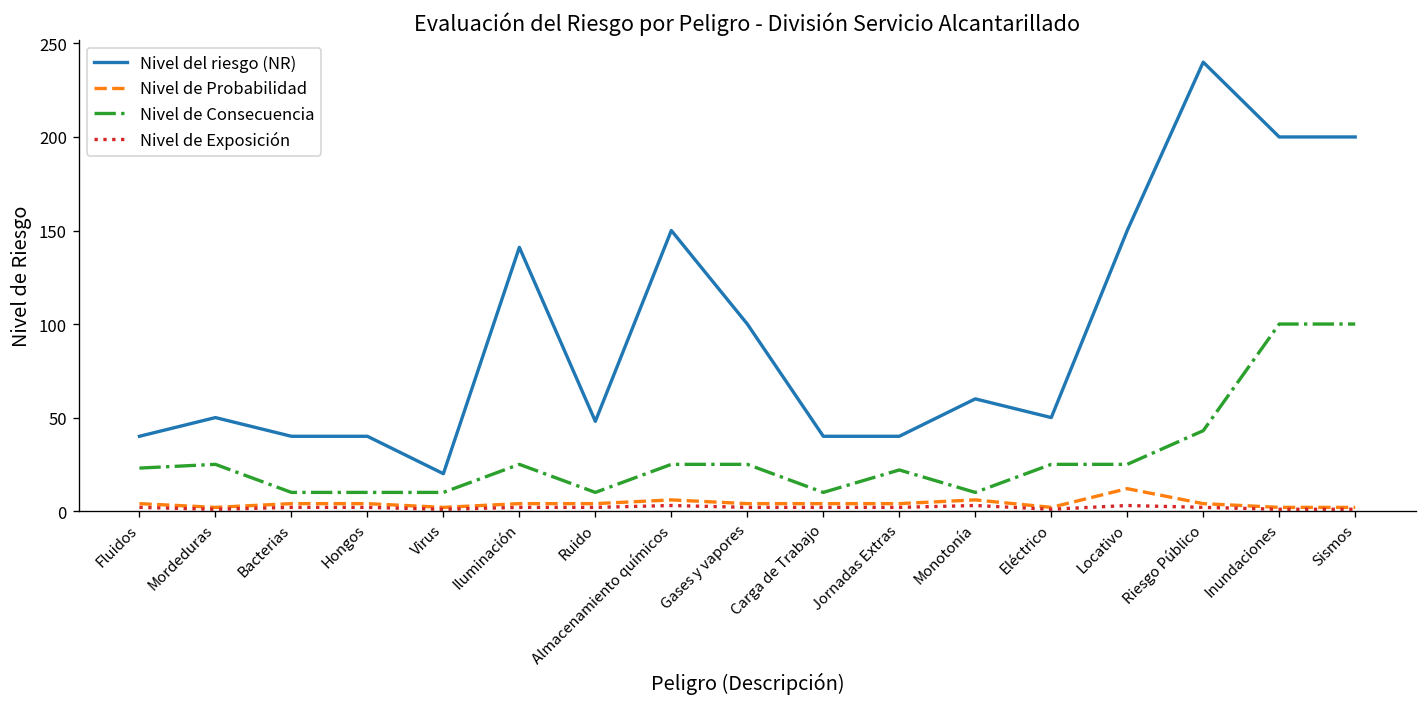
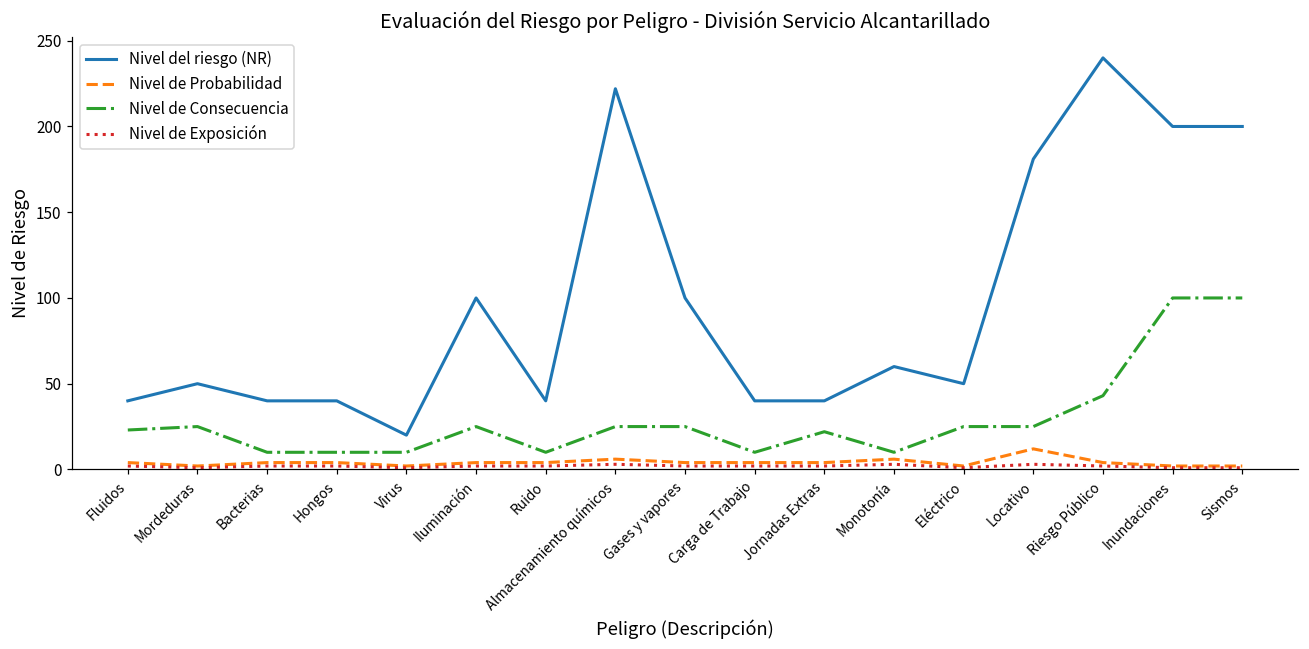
Nivel del riesgo (NR), Iluminación: 141 -> 100
Nivel del riesgo (NR), Ruido: 48 -> 40
Nivel del riesgo (NR), Almacenamiento químicos: 150 -> 222
Nivel del riesgo (NR), Locativo: 150 -> 181
